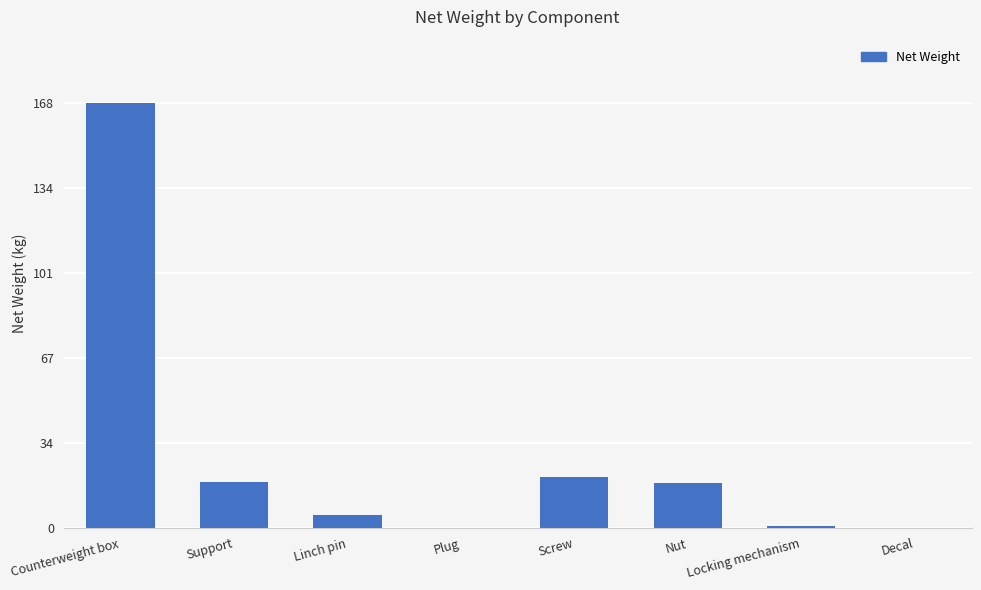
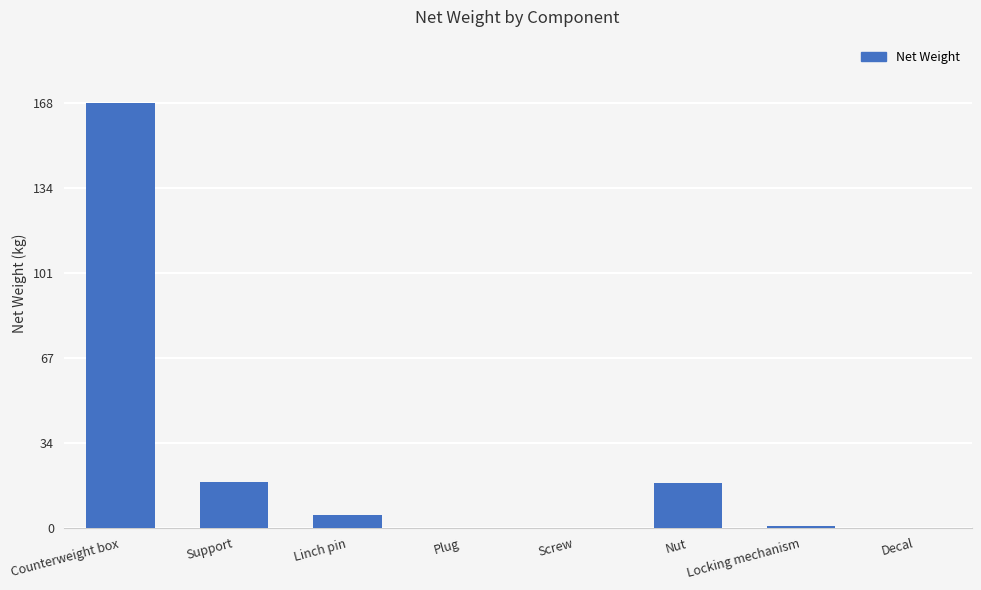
Screw: 20 -> 0
